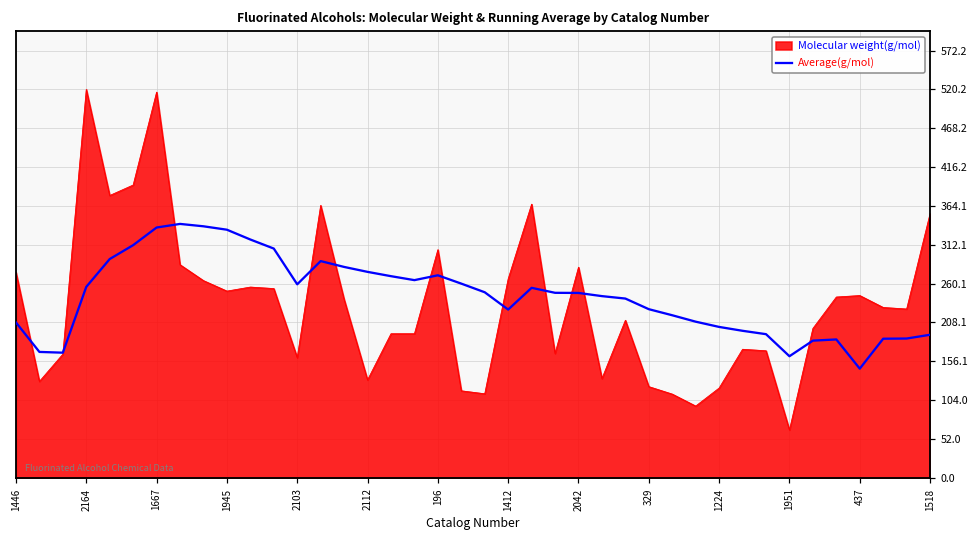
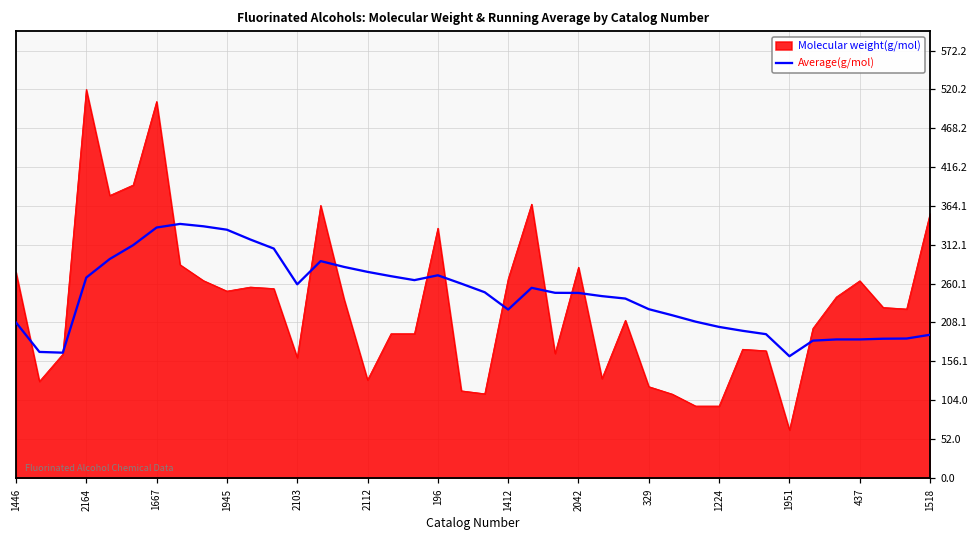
Average(g/mol), 2164: 260 -> 270
Molecular weight(g/mol), 1667: 520 -> 500
Molecular weight(g/mol), 196: 310 -> 330
Molecular weight(g/mol), 1224: 120 -> 100
Molecular weight(g/mol), 437: 240 -> 260
Average(g/mol), 437: 150 -> 190
